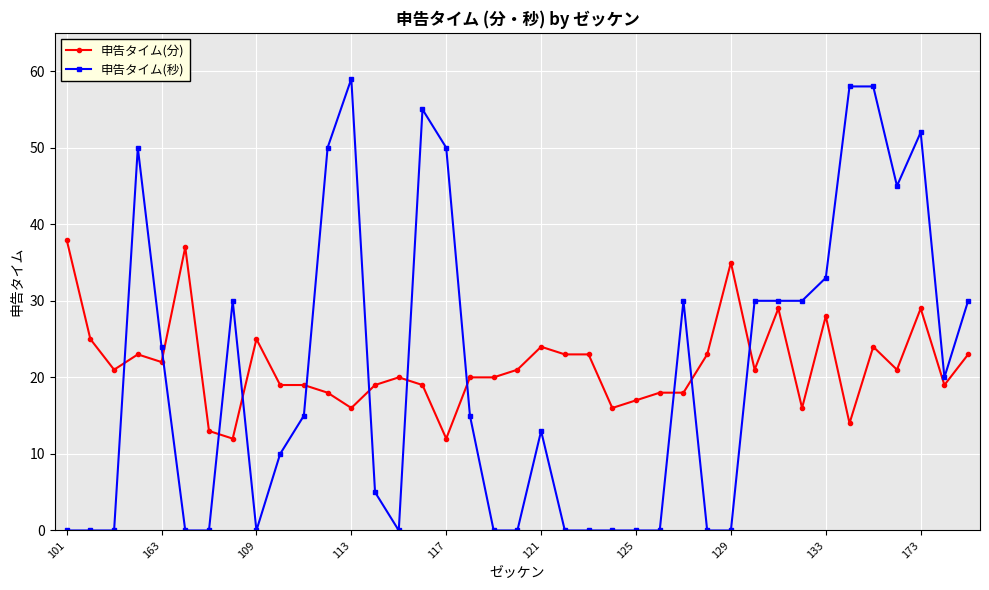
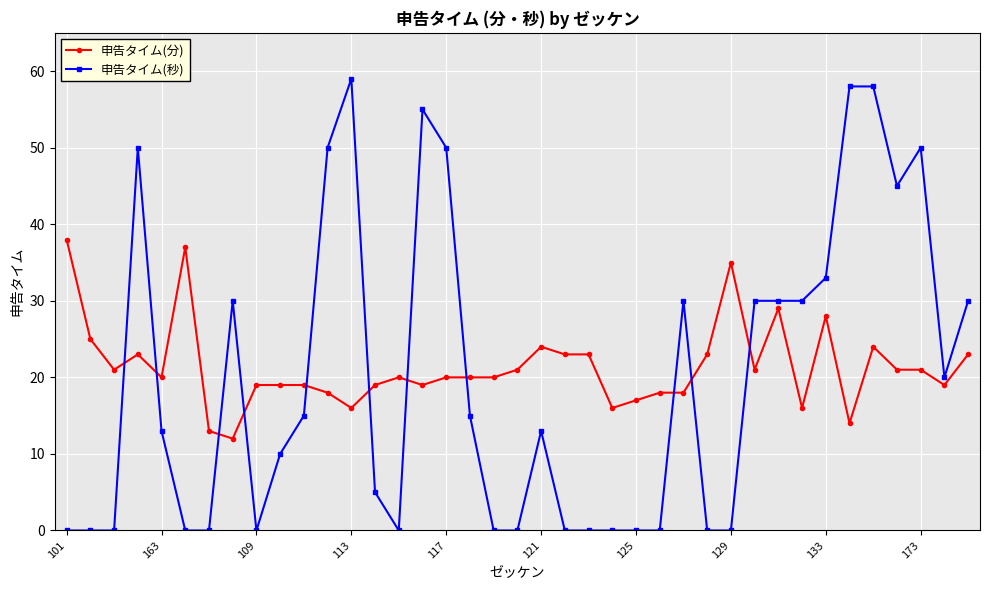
申告タイム(分), 163: 22 -> 20
申告タイム(秒), 163: 24 -> 13
申告タイム(分), 109: 25 -> 19
申告タイム(分), 117: 12 -> 20
申告タイム(分), 173: 29 -> 21
申告タイム(秒), 173: 52 -> 50
